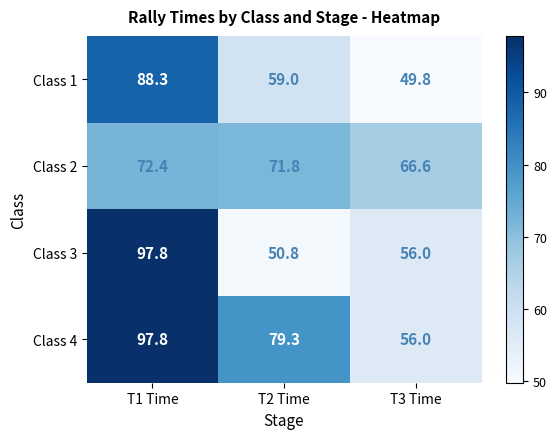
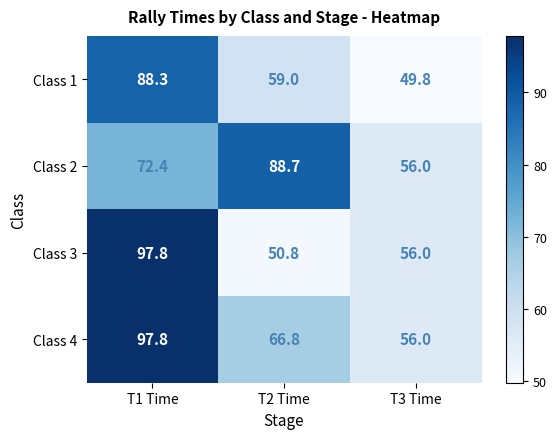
Class 2, T2 Time: 71.8 -> 88.7
Class 2, T3 Time: 66.6 -> 56.0
Class 4, T2 Time: 79.3 -> 66.8
